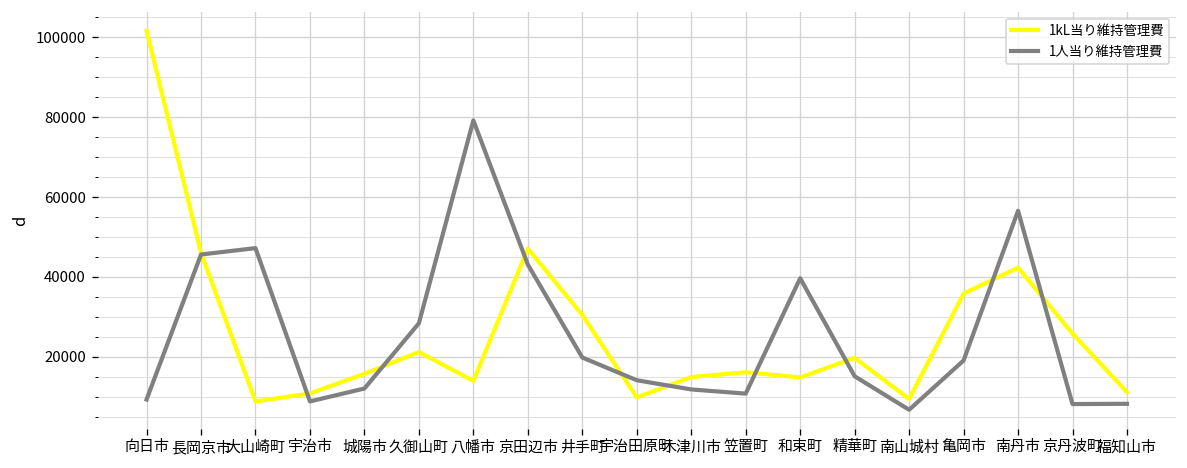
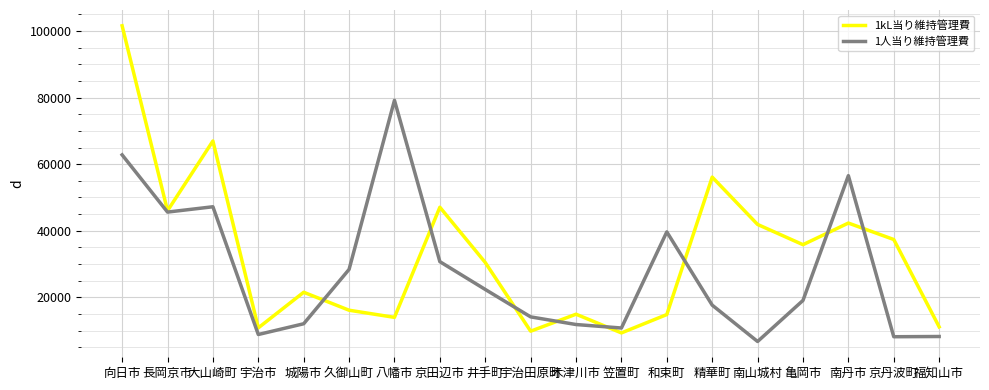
1人当り維持管理費, 向日市: 9000 -> 63000
1kL当り維持管理費, 大山崎町: 9000 -> 67000
1kL当り維持管理費, 城陽市: 16000 -> 22000
1kL当り維持管理費, 久御山町: 21000 -> 16000
1人当り維持管理費, 京田辺市: 43000 -> 31000
1人当り維持管理費, 井手町: 20000 -> 22000
1kL当り維持管理費, 笠置町: 16000 -> 9000
1kL当り維持管理費, 精華町: 20000 -> 56000
1人当り維持管理費, 精華町: 15000 -> 18000
1kL当り維持管理費, 南山城村: 9000 -> 42000
1kL当り維持管理費, 京丹波町: 26000 -> 37000
